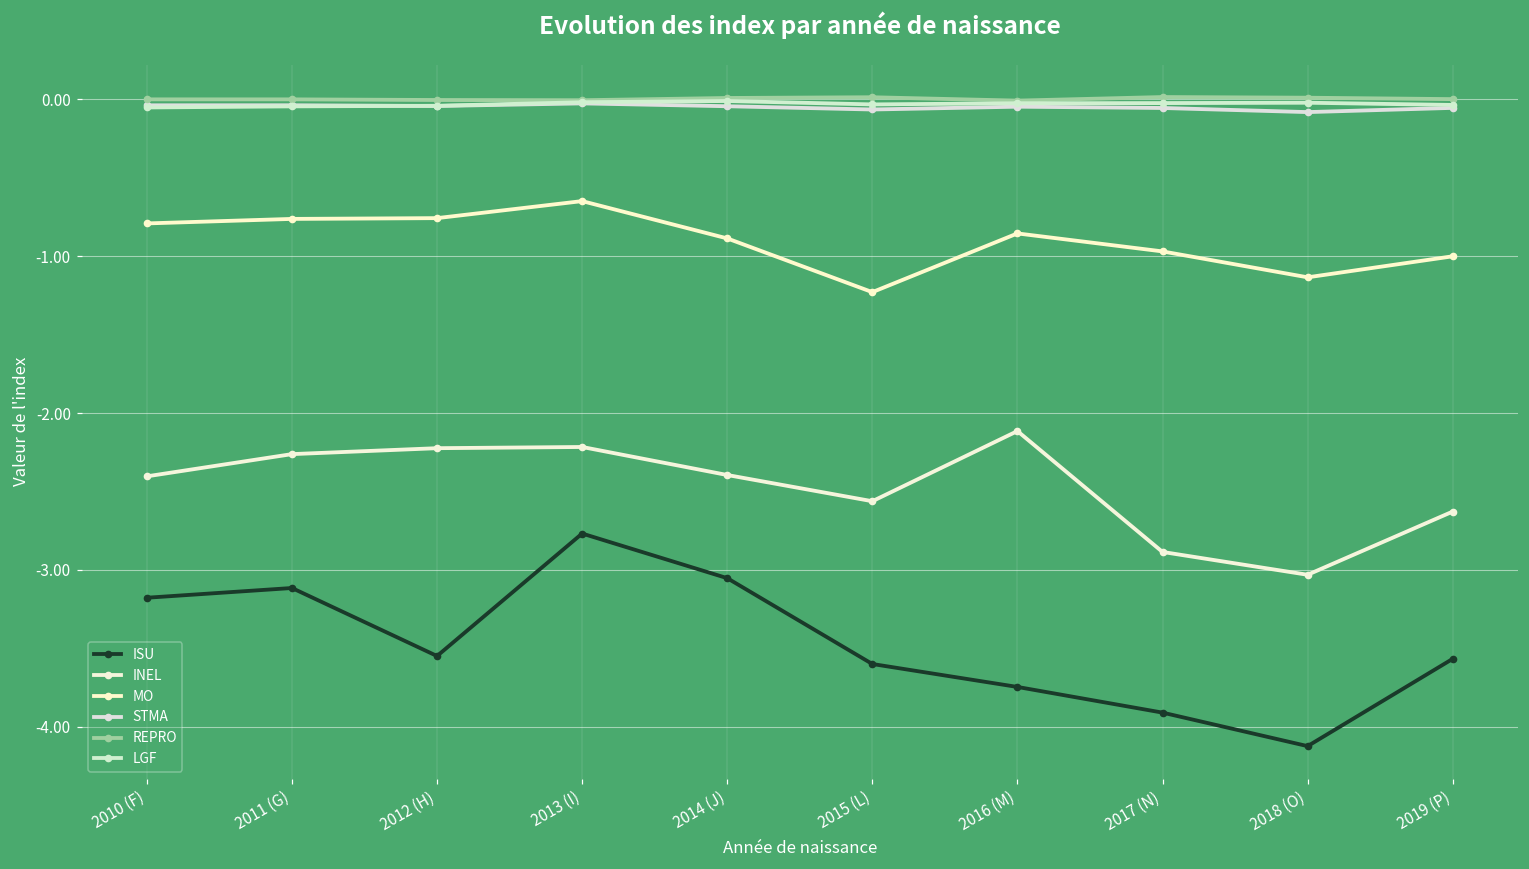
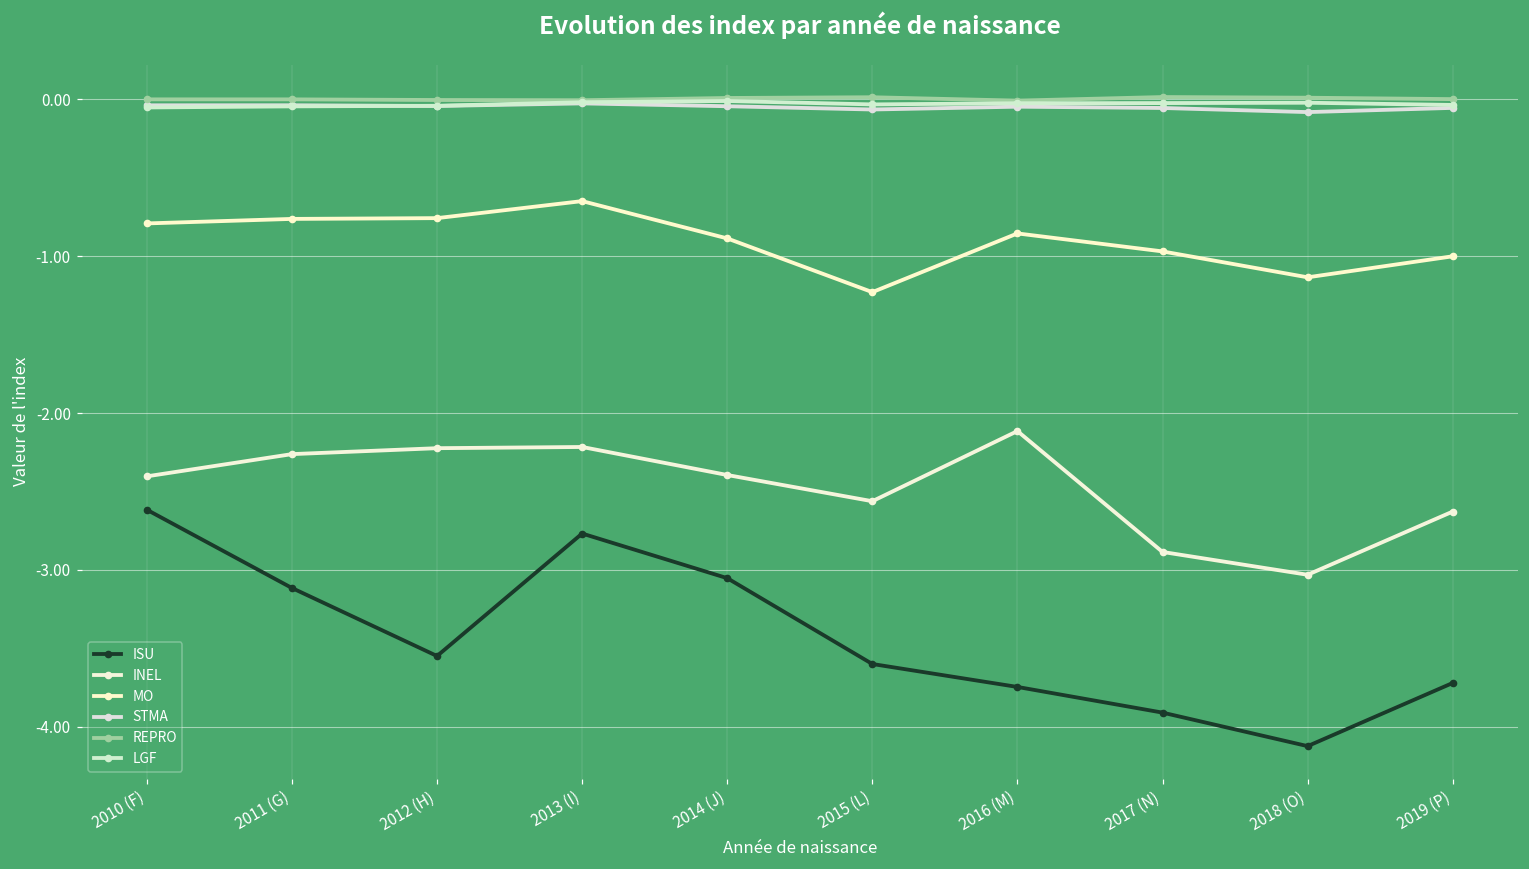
ISU, 2010 (F): -3.18 -> -2.62
ISU, 2019 (P): -3.57 -> -3.72
